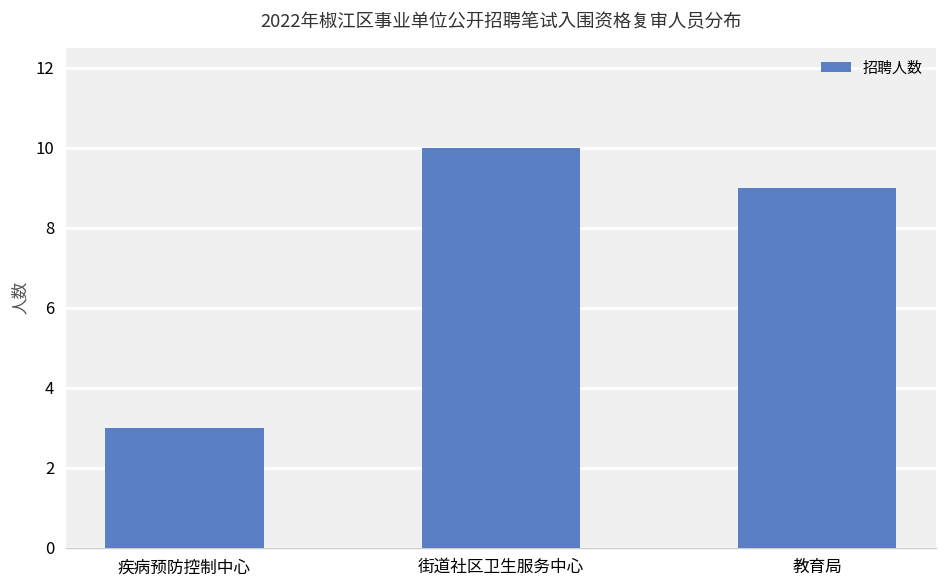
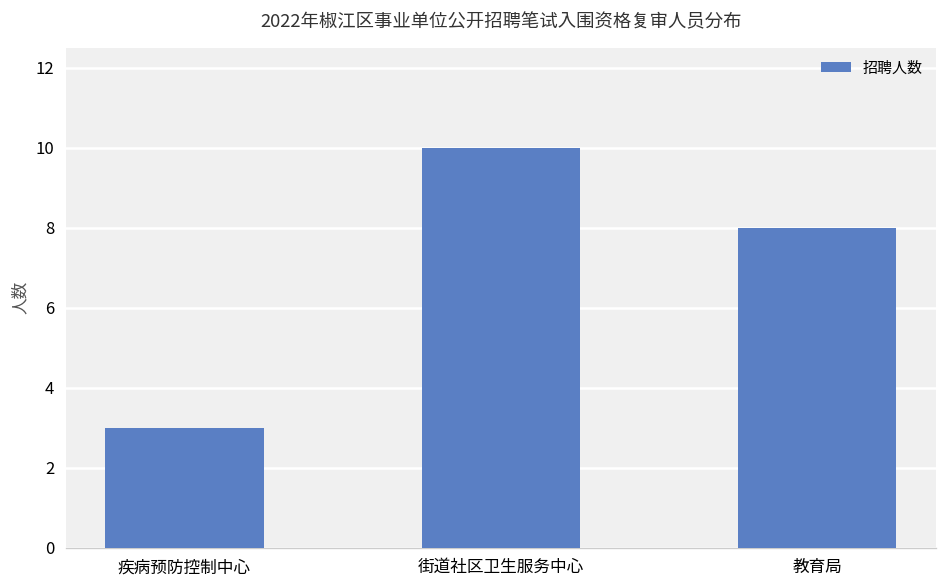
教育局: 9 -> 8
